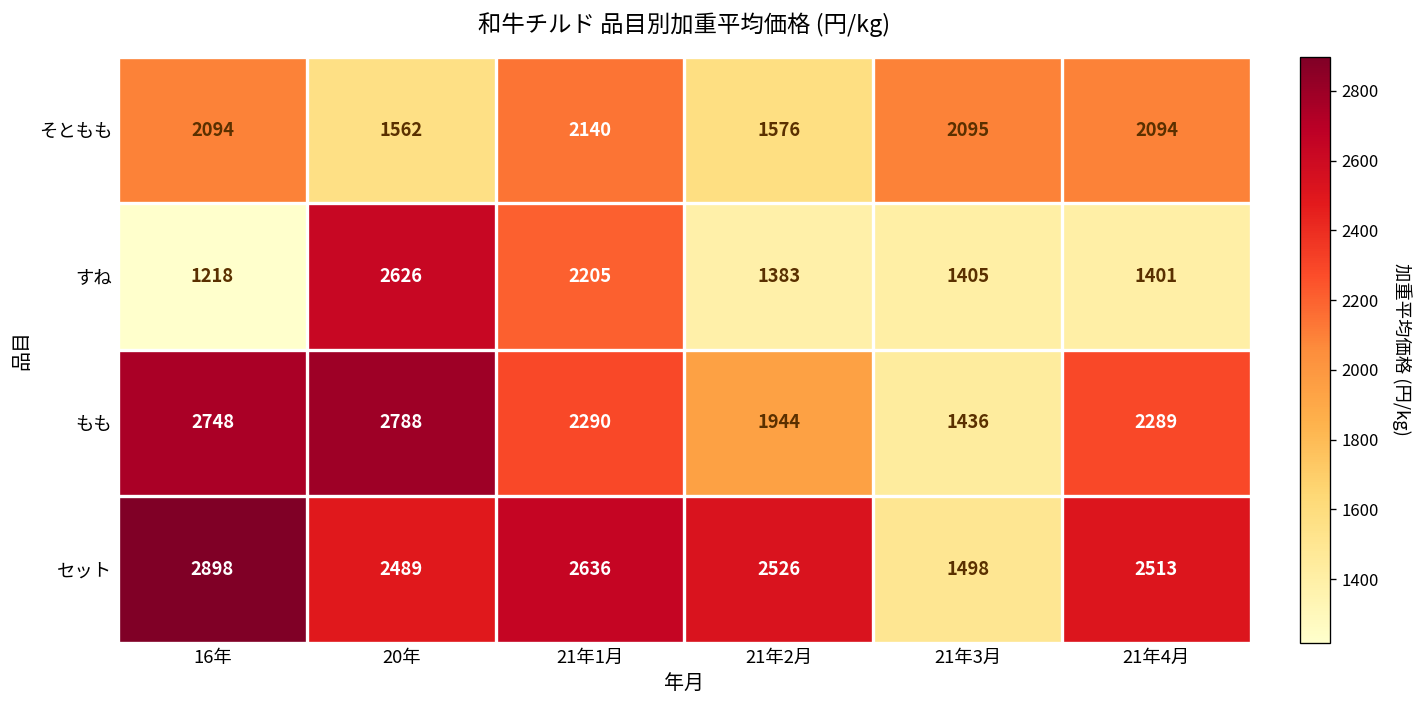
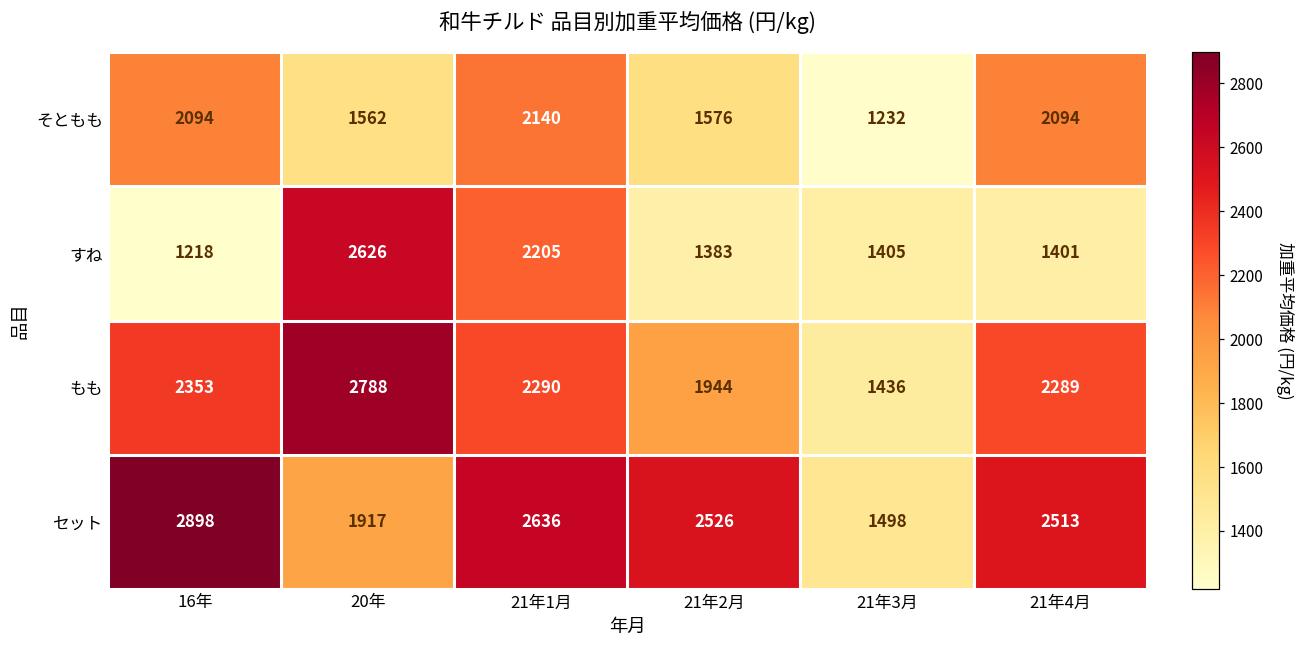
そともも, 21年3月: 2095 -> 1232
もも, 16年: 2748 -> 2353
セット, 20年: 2489 -> 1917
